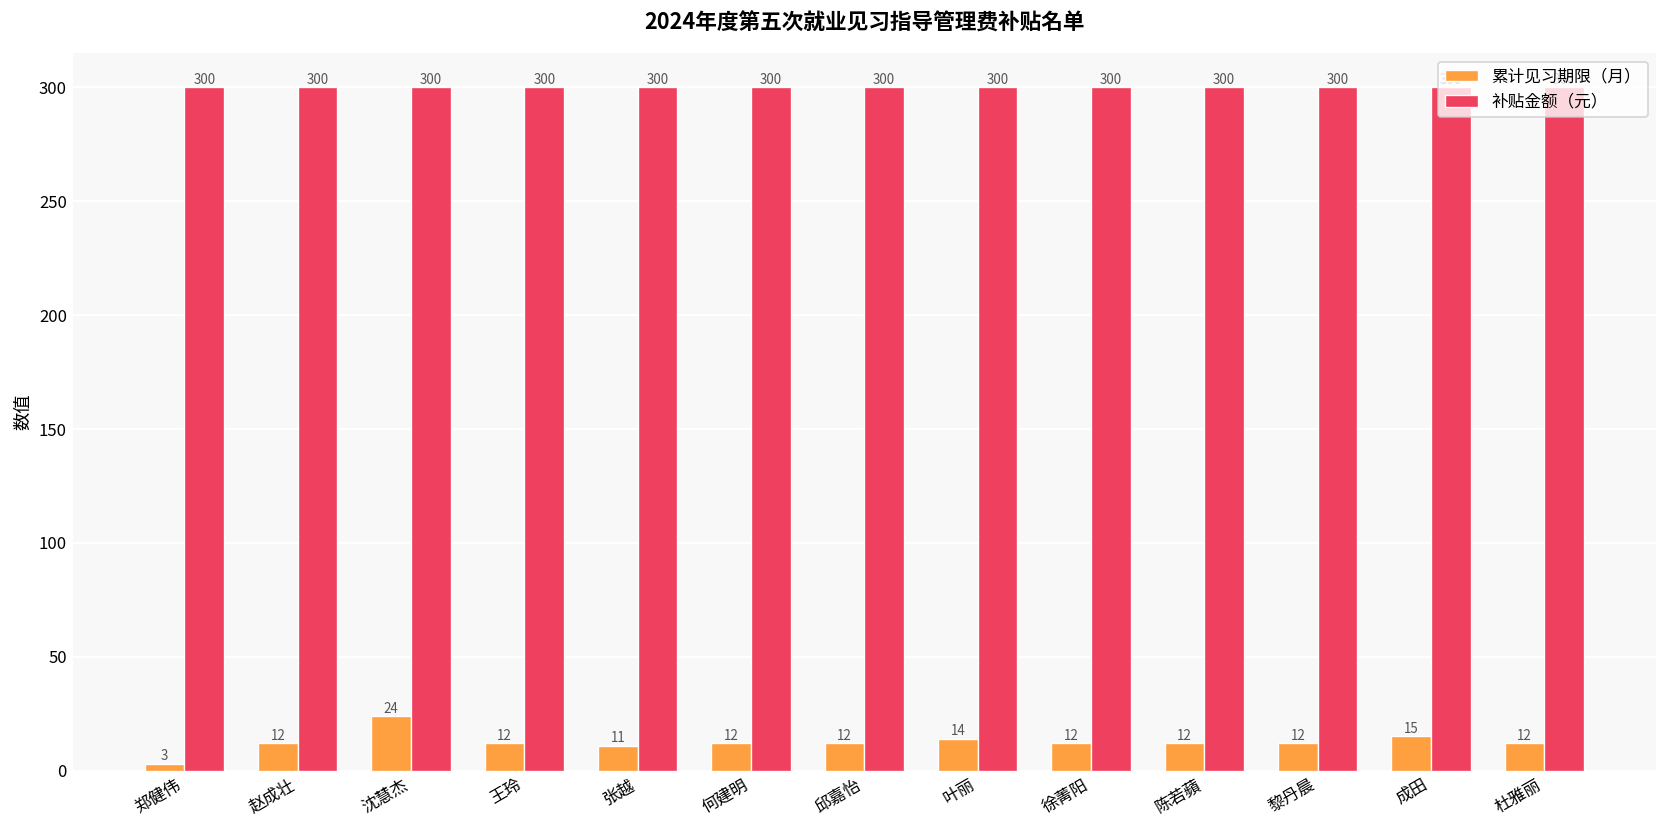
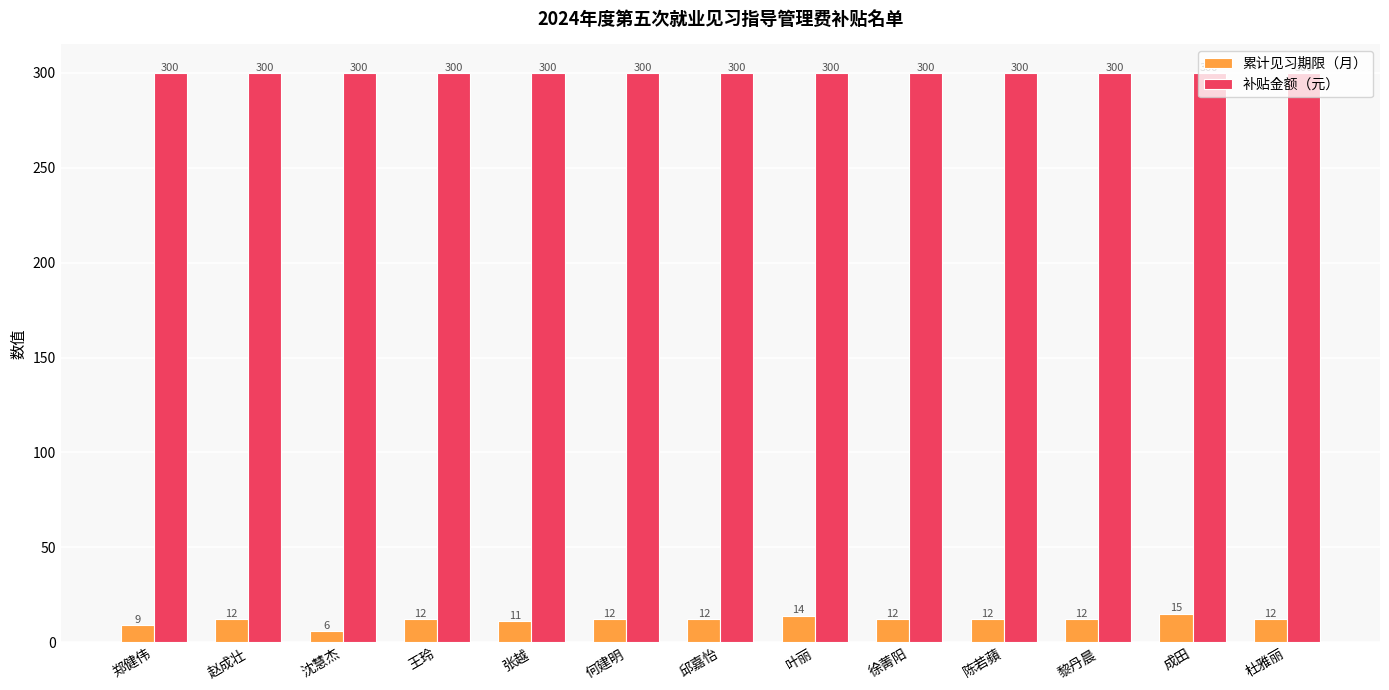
累计见习期限（月）, 郑健伟: 3 -> 9
累计见习期限（月）, 沈慧杰: 24 -> 6
